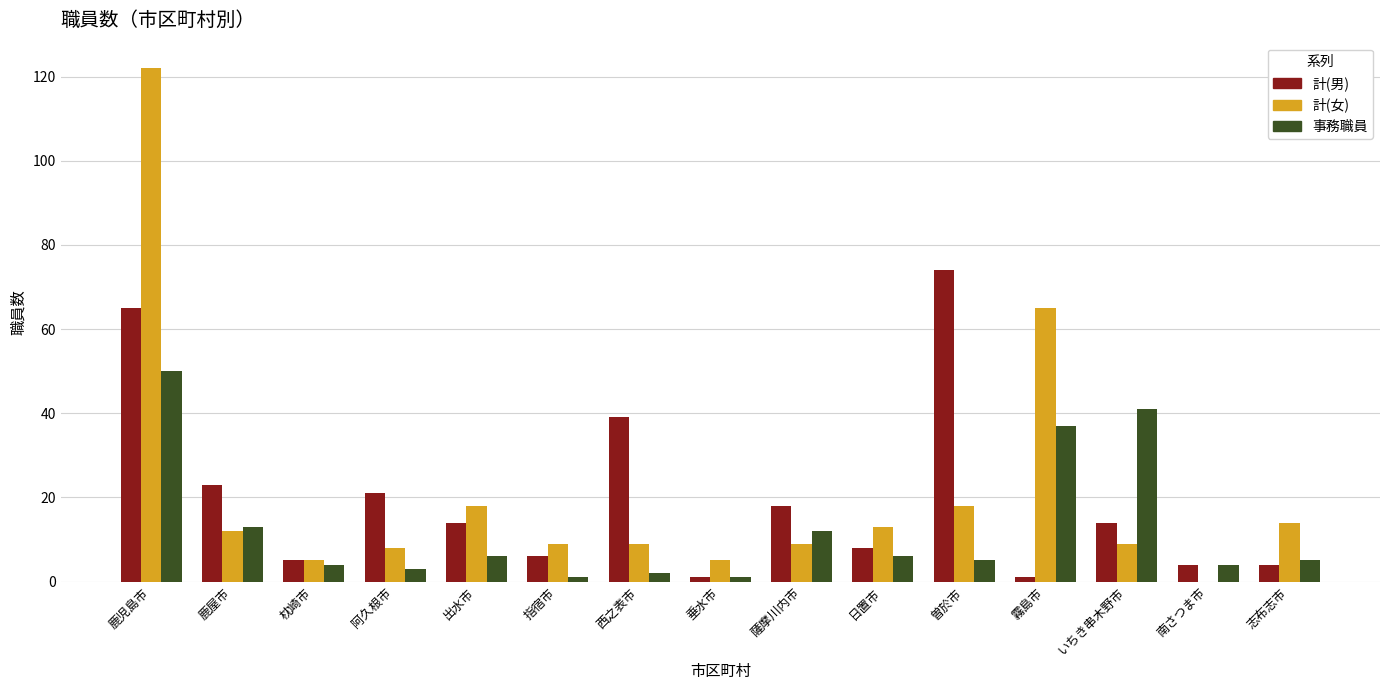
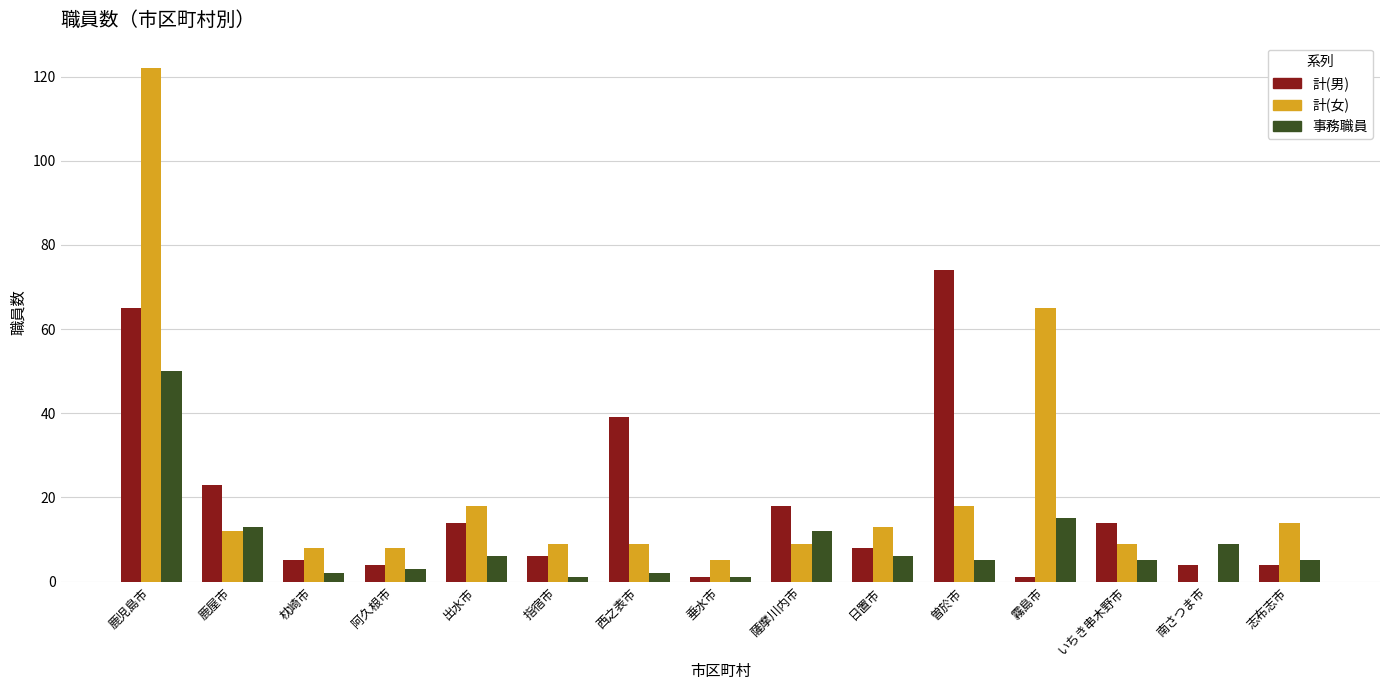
計(女), 枕崎市: 5 -> 8
事務職員, 枕崎市: 4 -> 2
計(男), 阿久根市: 21 -> 4
事務職員, 霧島市: 37 -> 15
事務職員, いちき串木野市: 41 -> 5
事務職員, 南さつま市: 4 -> 9
